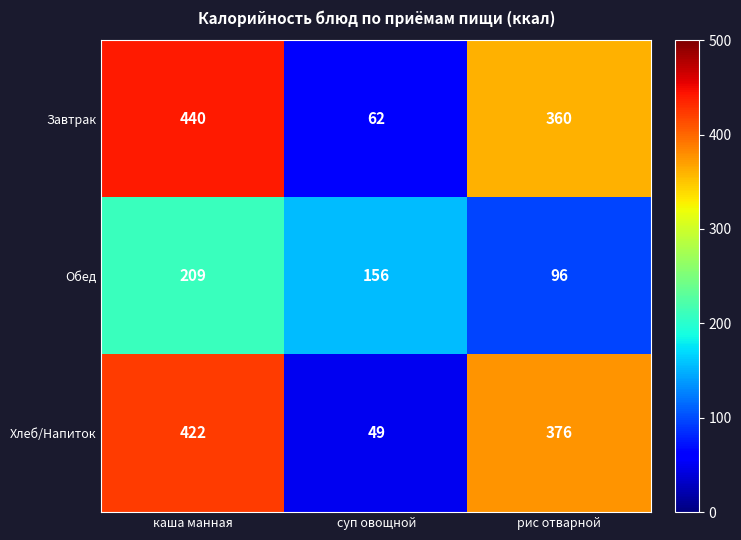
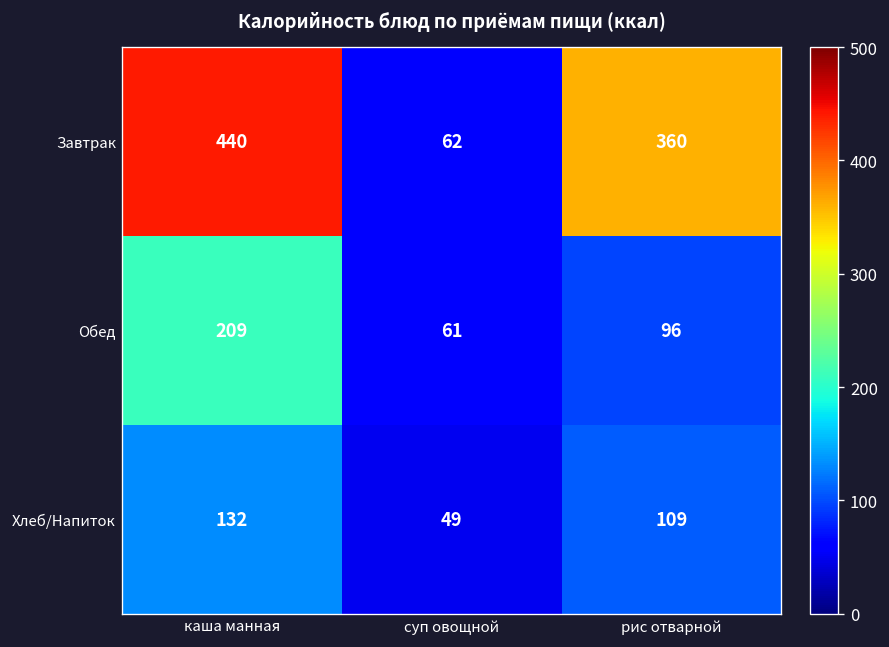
Обед, суп овощной: 156 -> 61
Хлеб/Напиток, каша манная: 422 -> 132
Хлеб/Напиток, рис отварной: 376 -> 109
